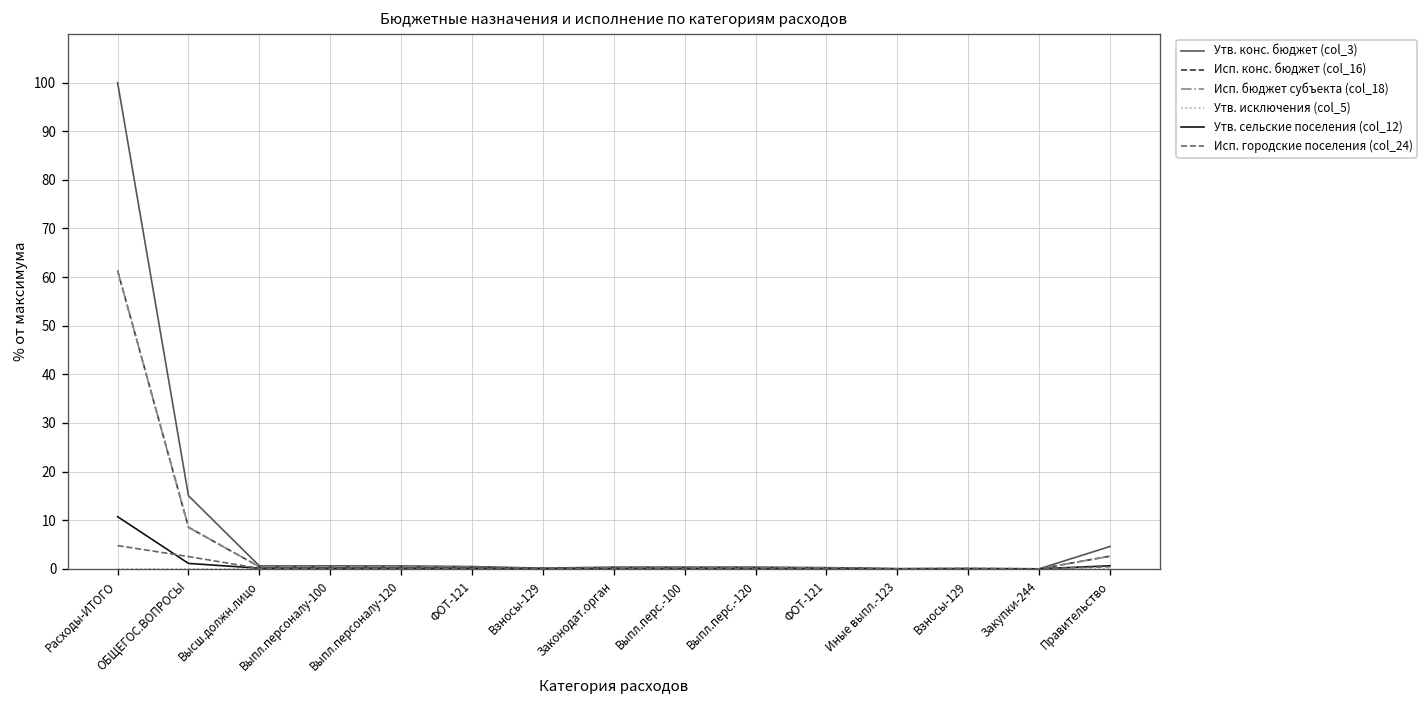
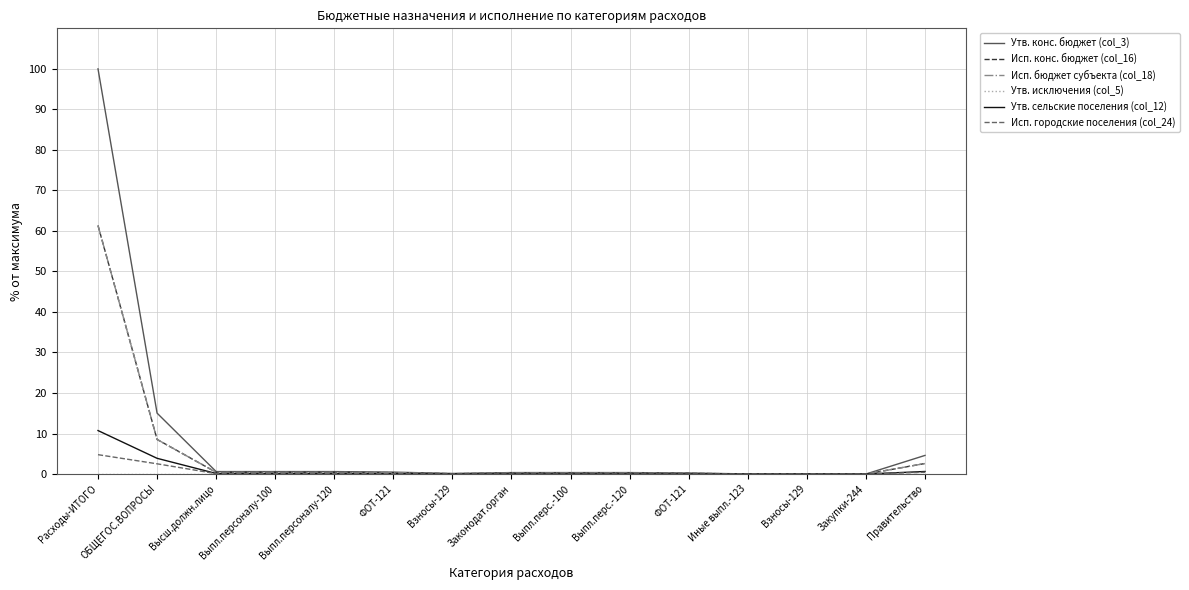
Утв. сельские поселения (col_12), ОБЩЕГОС.ВОПРОСЫ: 1 -> 4
